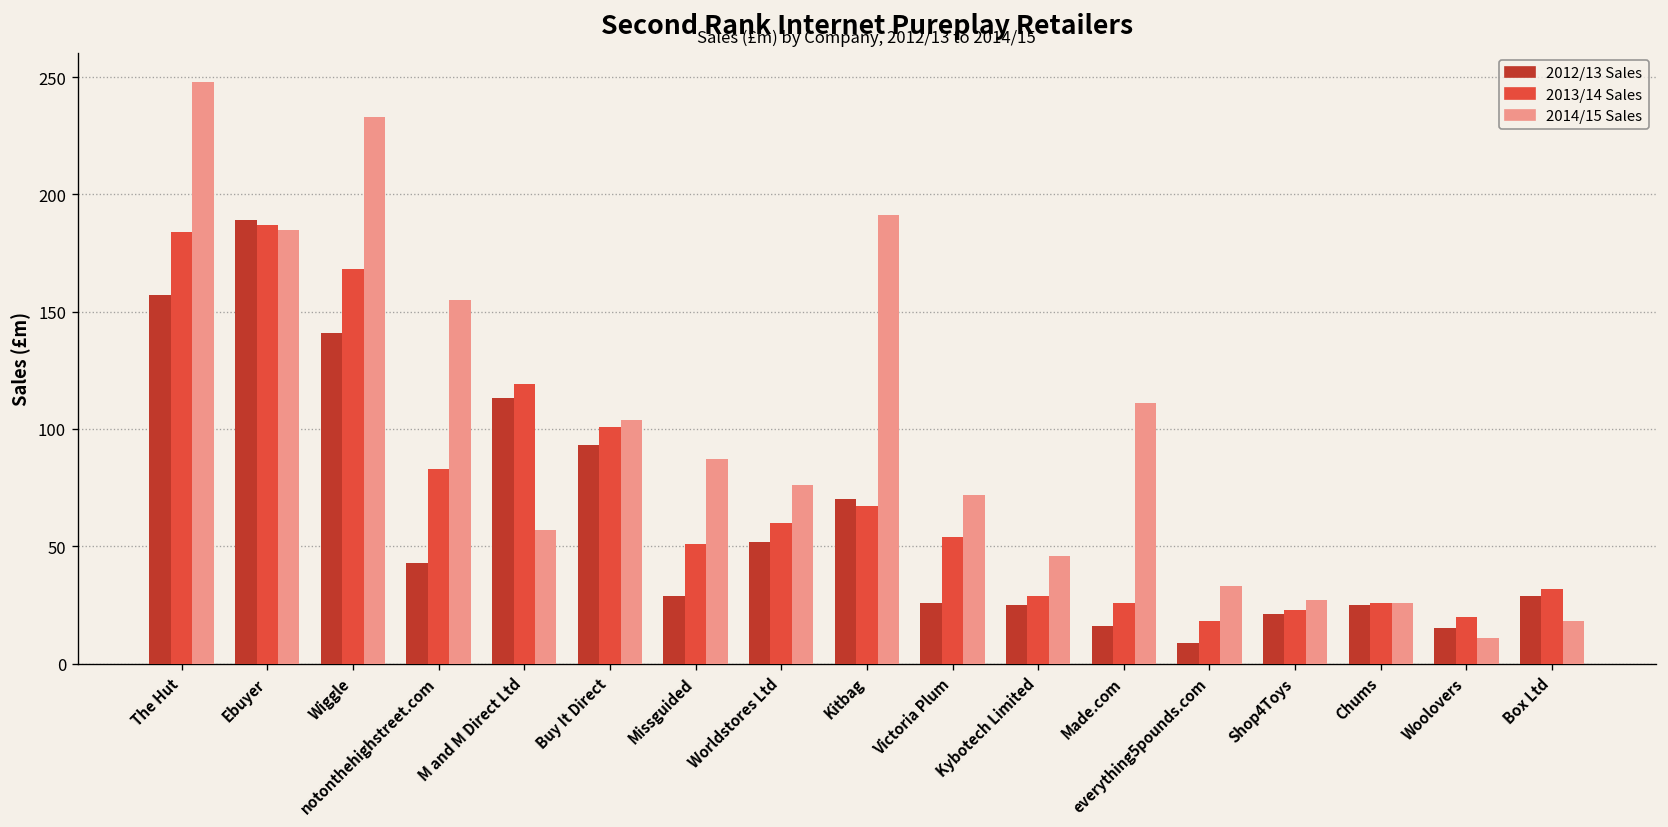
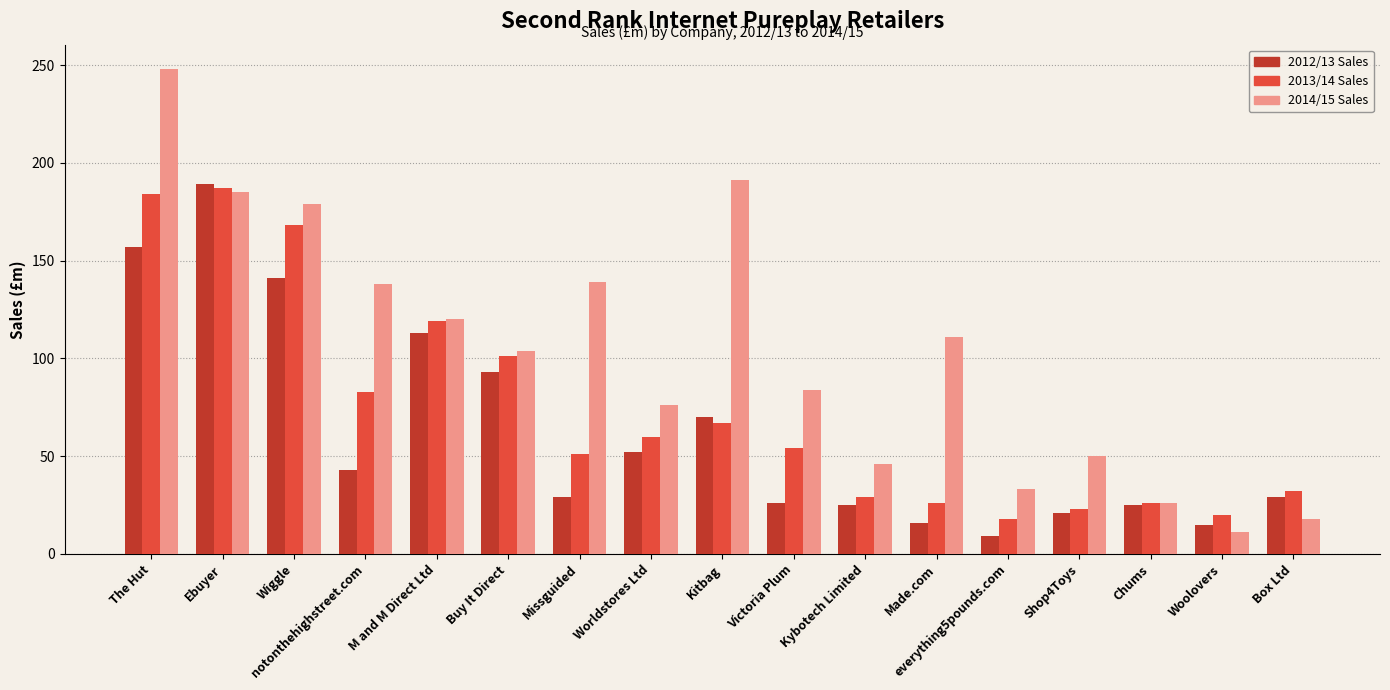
2014/15 Sales, Wiggle: 233 -> 179
2014/15 Sales, notonthehighstreet.com: 155 -> 138
2014/15 Sales, M and M Direct Ltd: 57 -> 120
2014/15 Sales, Missguided: 87 -> 139
2014/15 Sales, Victoria Plum: 72 -> 84
2014/15 Sales, Shop4Toys: 27 -> 50
